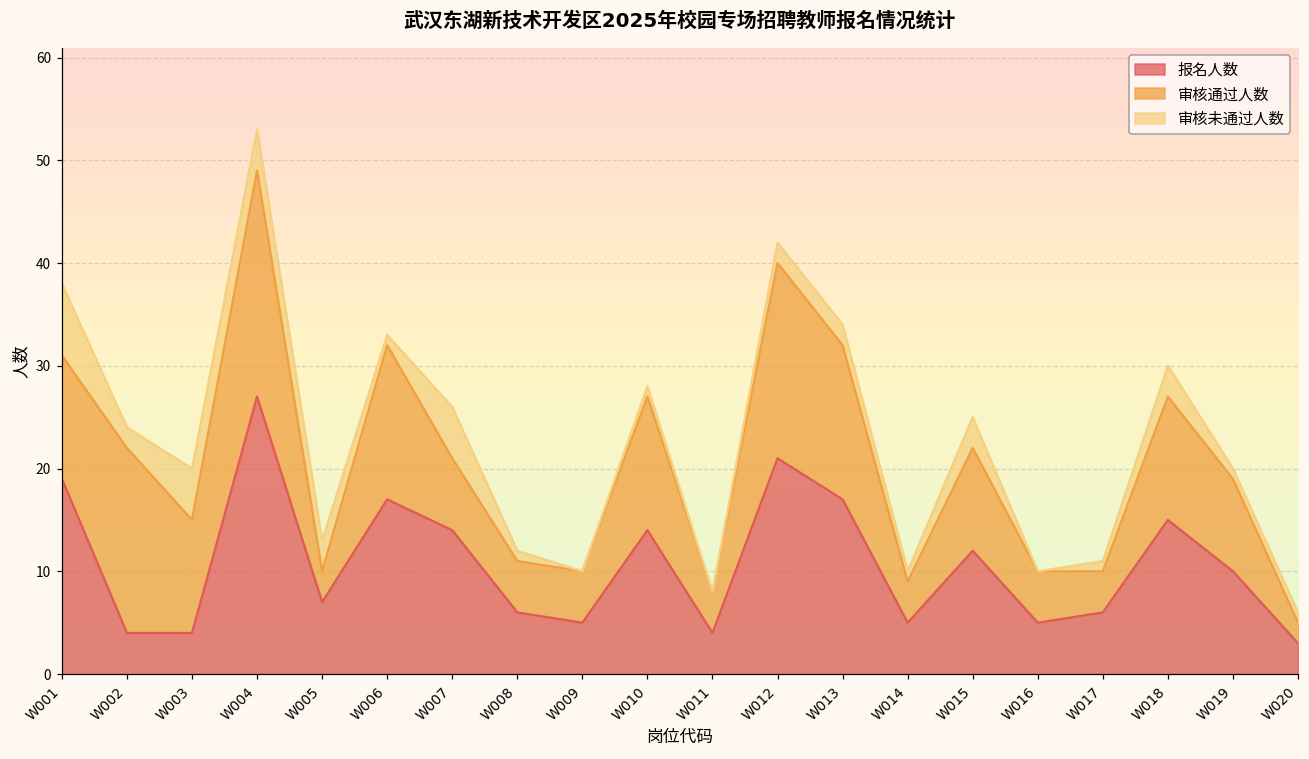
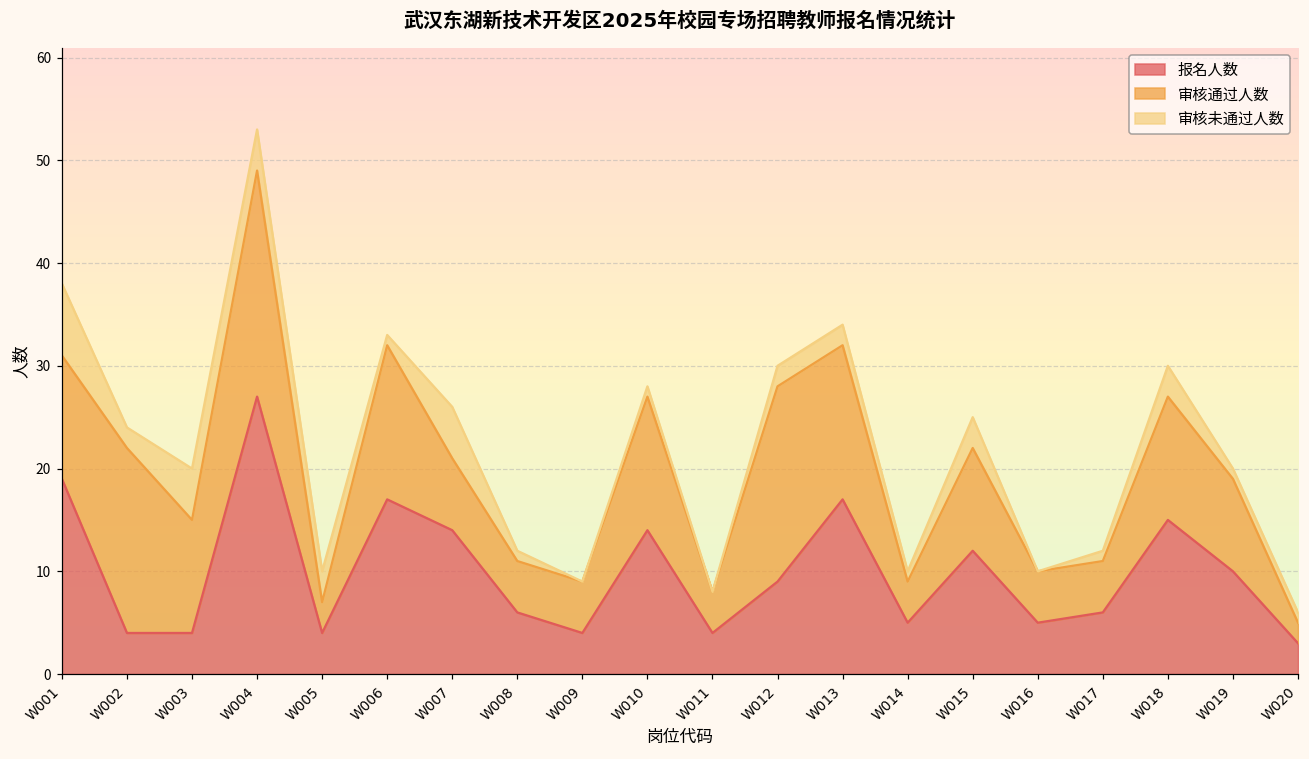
报名人数, W005: 7 -> 4
报名人数, W009: 5 -> 4
报名人数, W012: 21 -> 9
审核通过人数, W017: 4 -> 5
